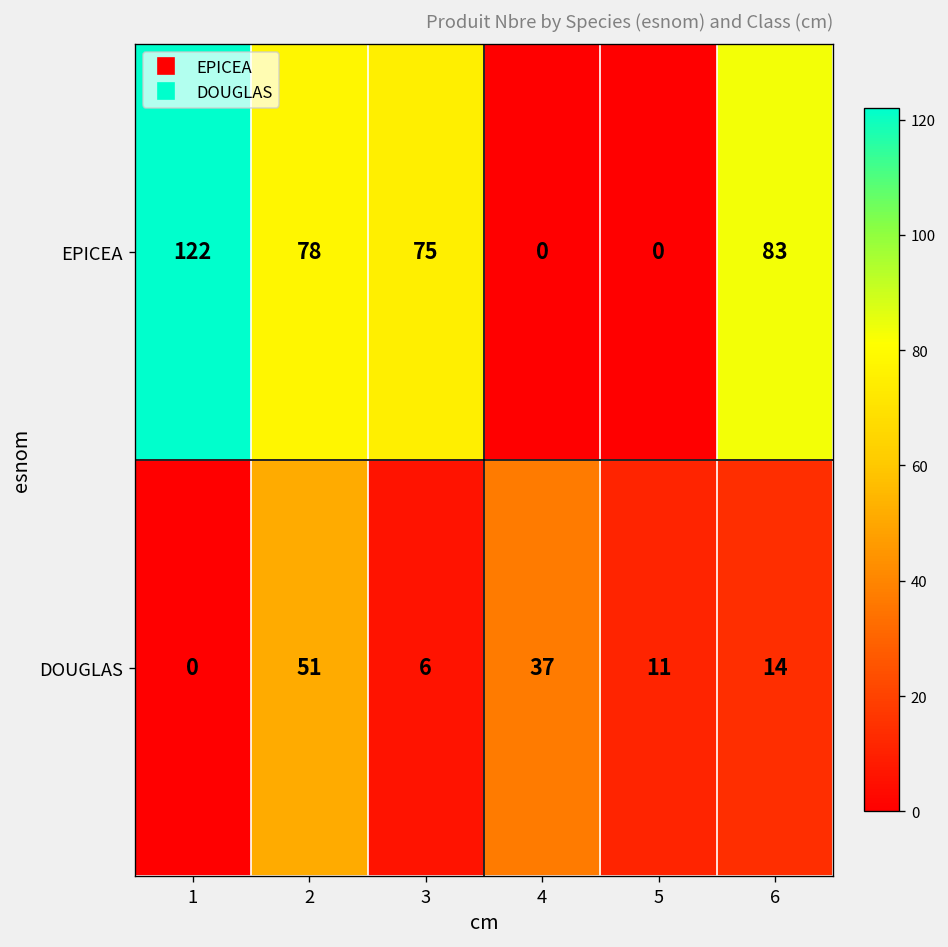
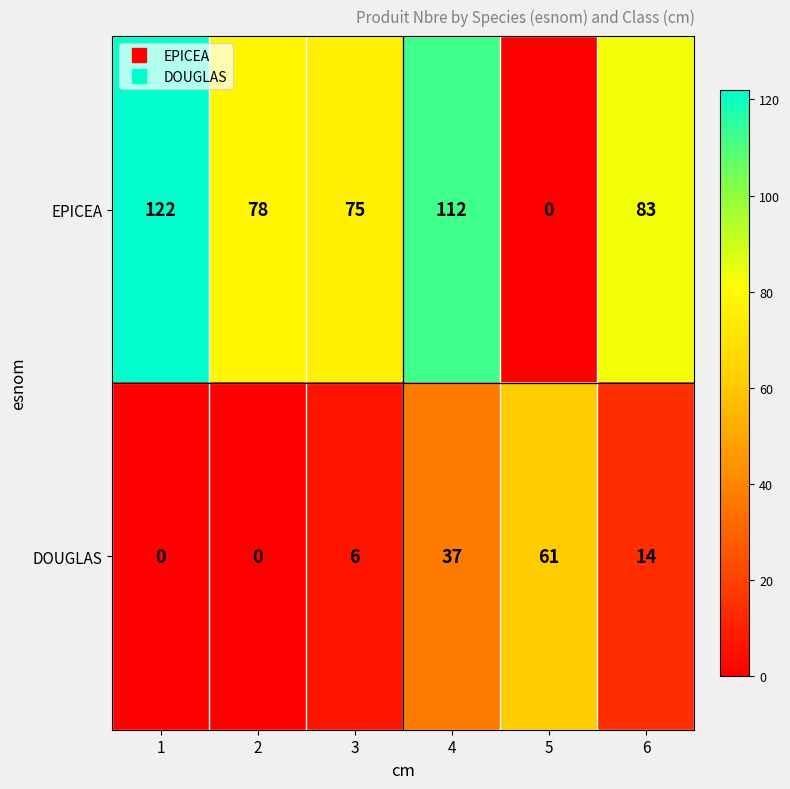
EPICEA, 4: 0 -> 112
DOUGLAS, 2: 51 -> 0
DOUGLAS, 5: 11 -> 61
